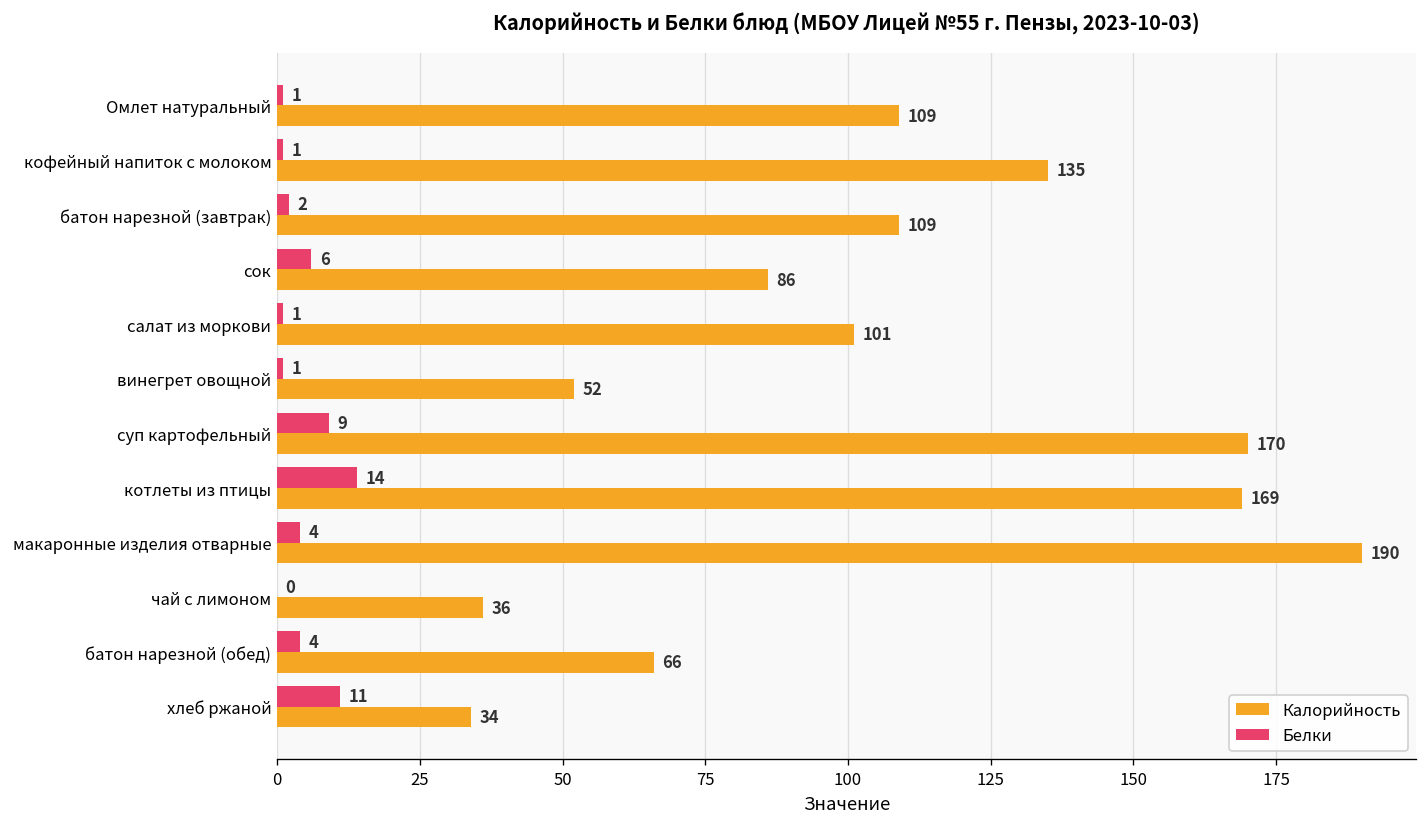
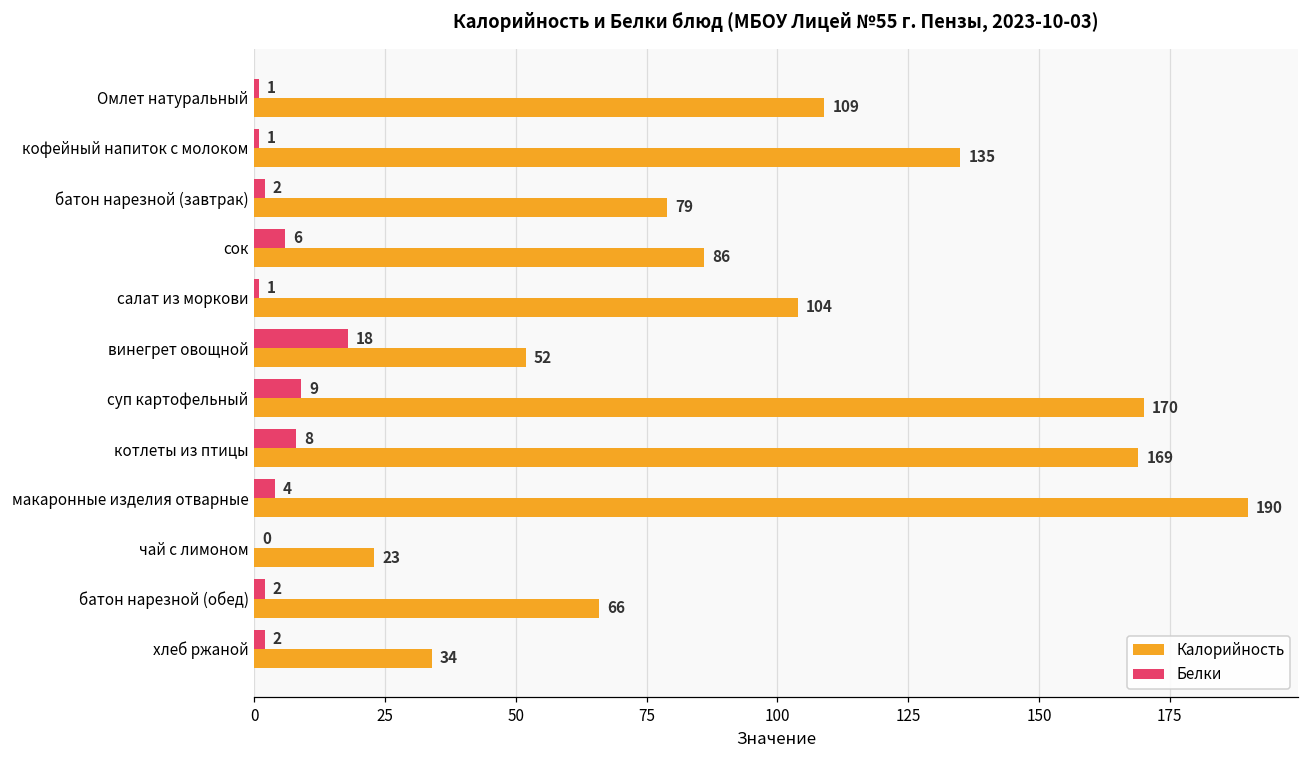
Калорийность, батон нарезной (завтрак): 109 -> 79
Калорийность, салат из моркови: 101 -> 104
Белки, винегрет овощной: 1 -> 18
Белки, котлеты из птицы: 14 -> 8
Калорийность, чай с лимоном: 36 -> 23
Белки, батон нарезной (обед): 4 -> 2
Белки, хлеб ржаной: 11 -> 2
